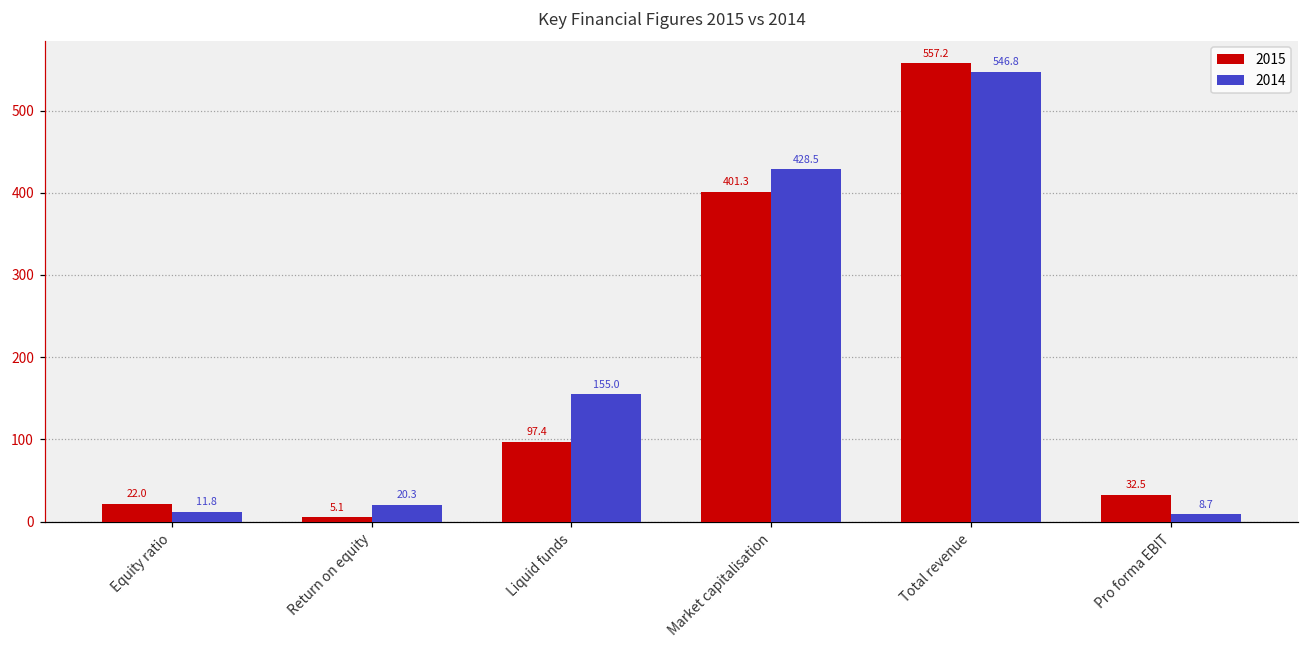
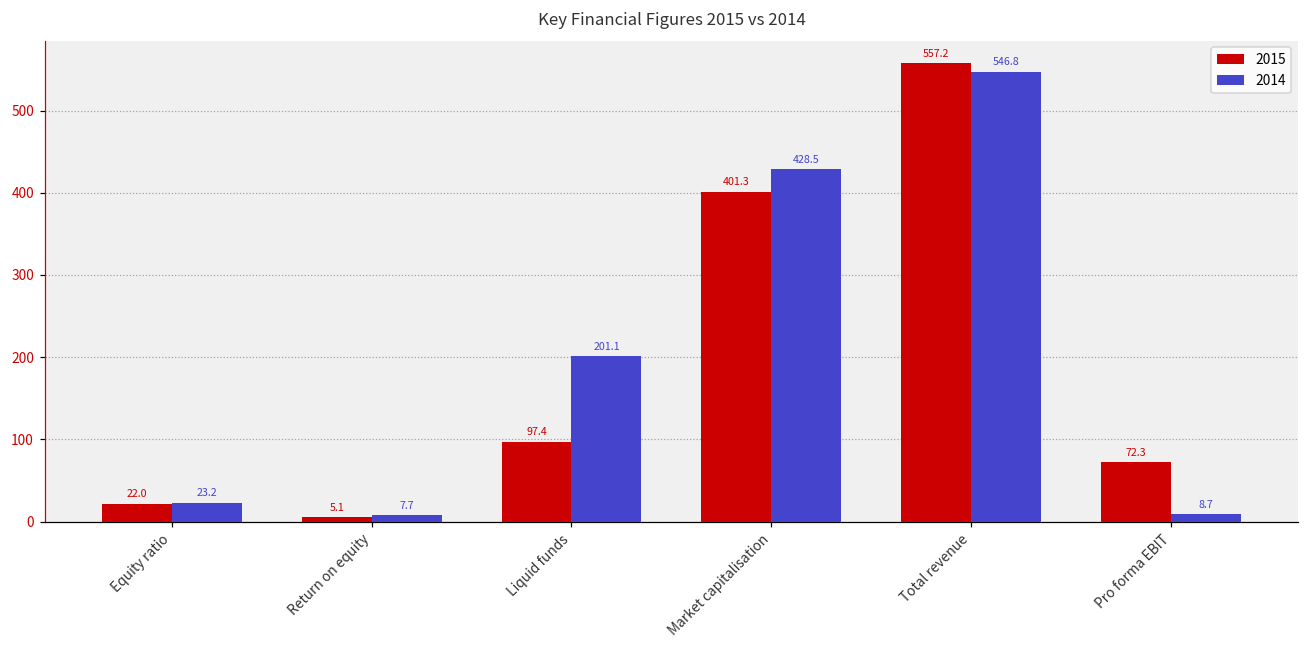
2014, Equity ratio: 11.8 -> 23.2
2014, Return on equity: 20.3 -> 7.7
2014, Liquid funds: 155.0 -> 201.1
2015, Pro forma EBIT: 32.5 -> 72.3
